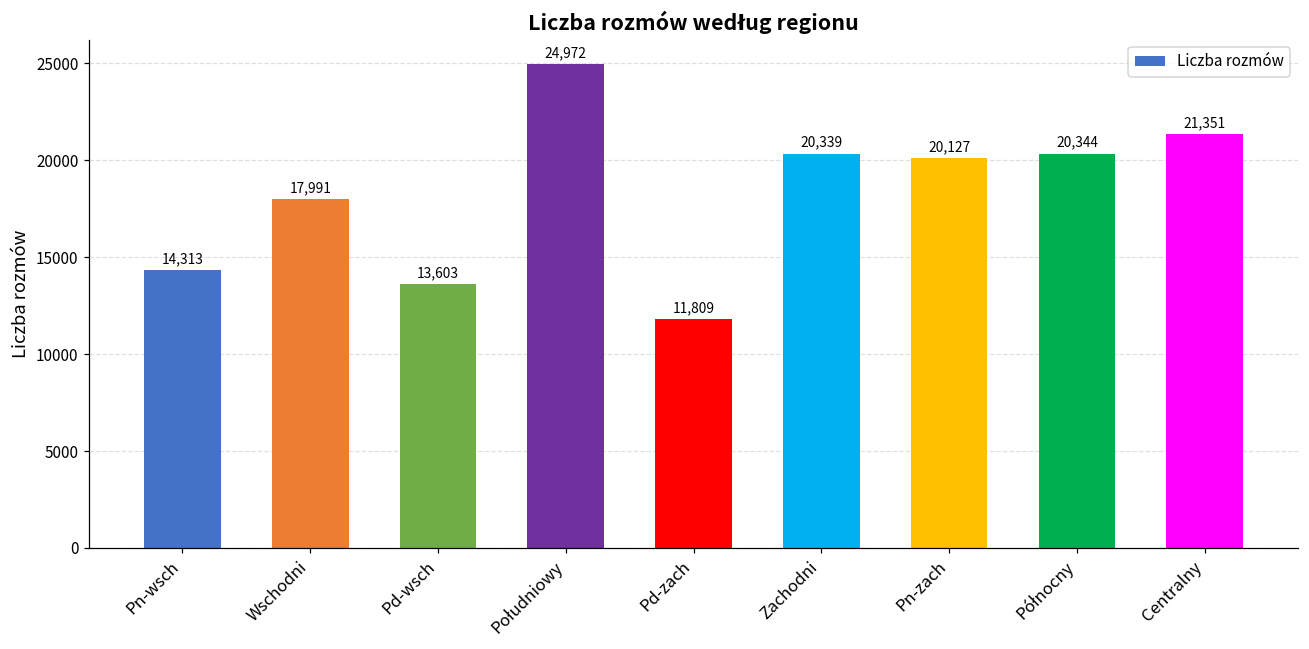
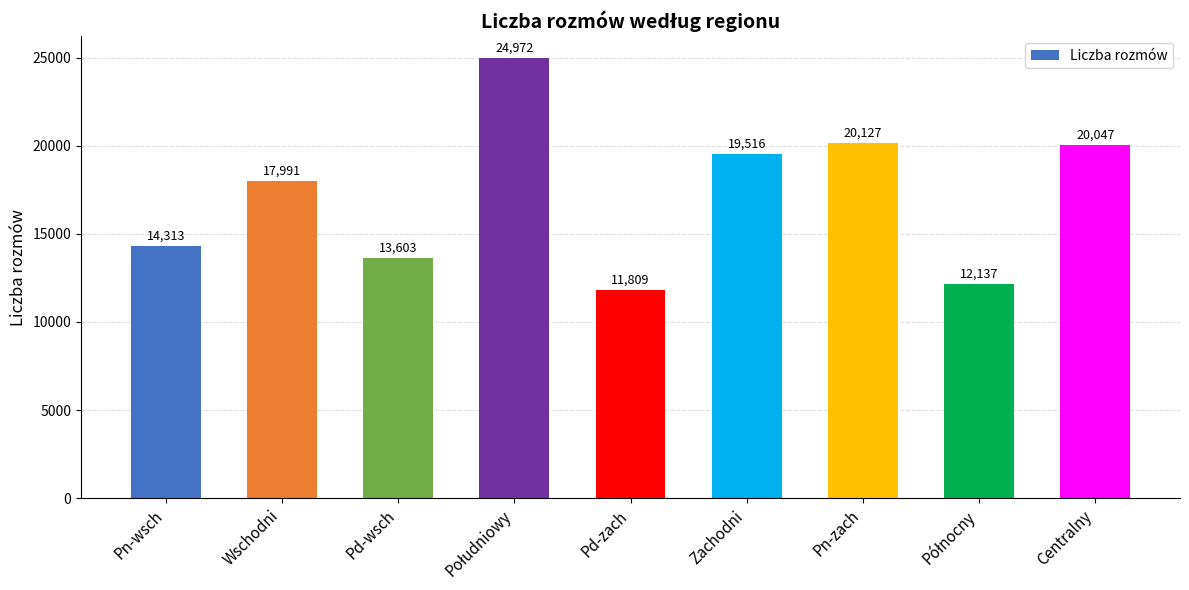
Zachodni: 20,339 -> 19,516
Północny: 20,344 -> 12,137
Centralny: 21,351 -> 20,047
